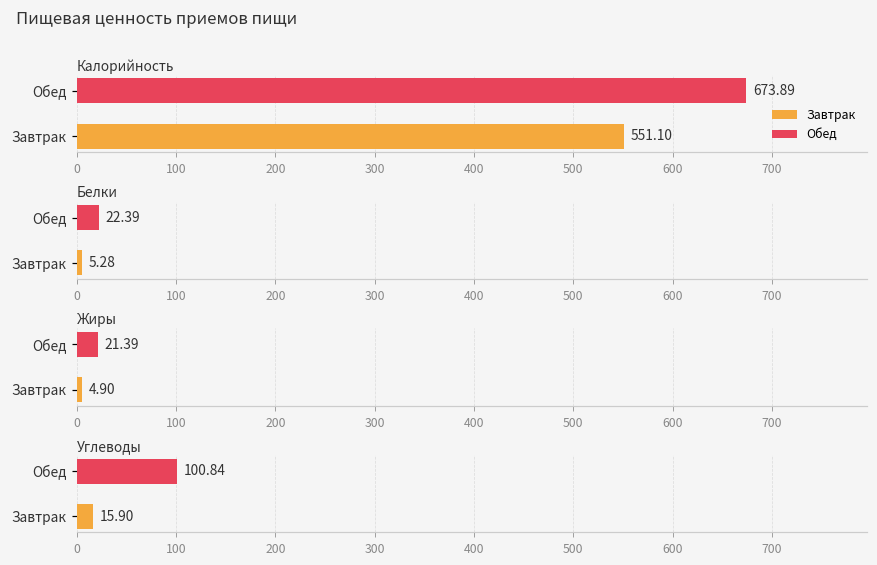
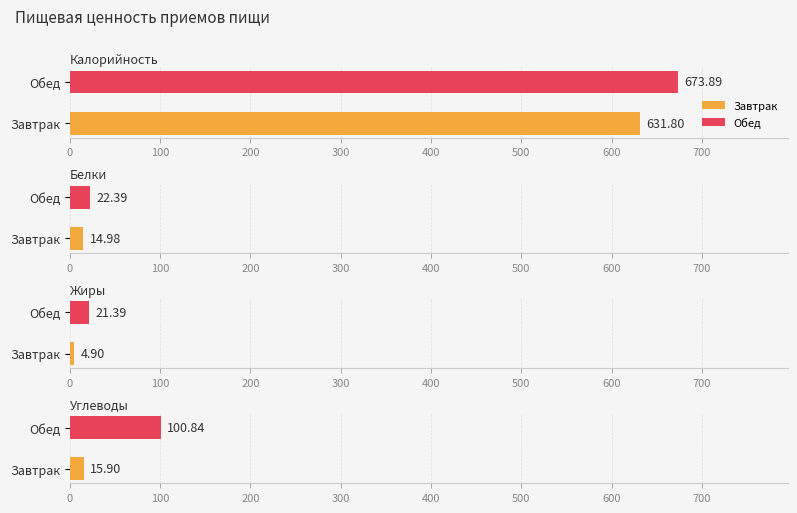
Калорийность, Завтрак: 551.10 -> 631.80
Белки, Завтрак: 5.28 -> 14.98
